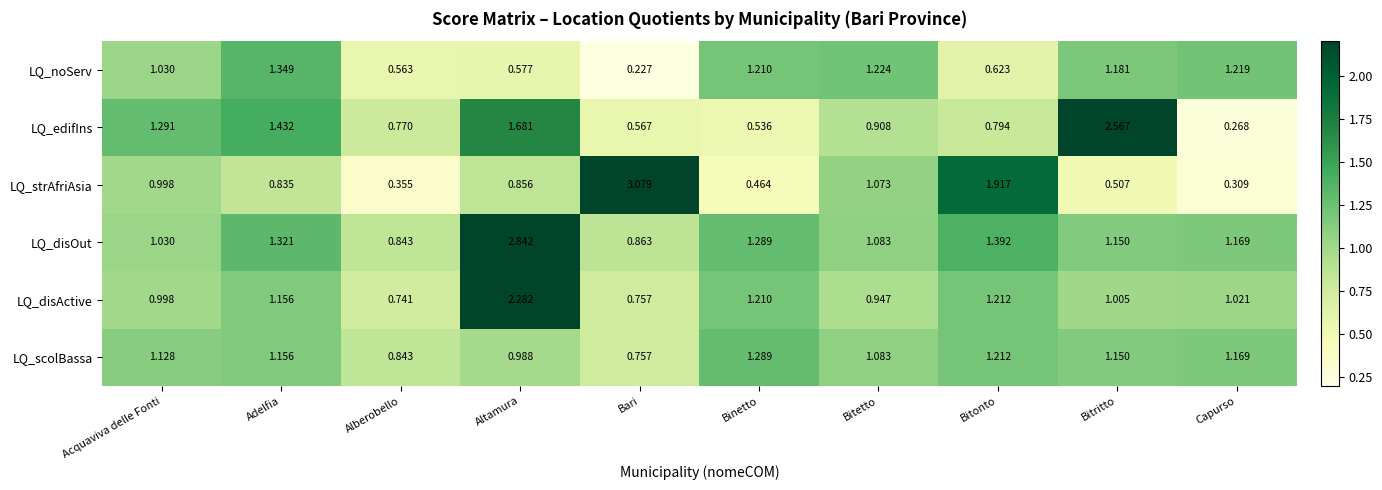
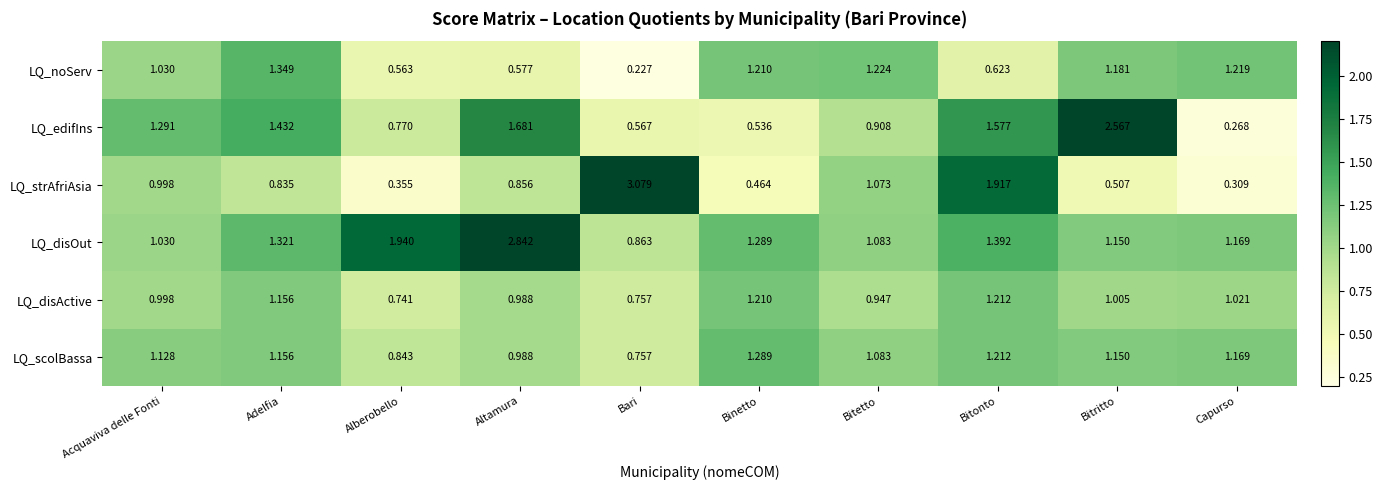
LQ_edifIns, Bitonto: 0.794 -> 1.577
LQ_disOut, Alberobello: 0.843 -> 1.940
LQ_disActive, Altamura: 2.282 -> 0.988
